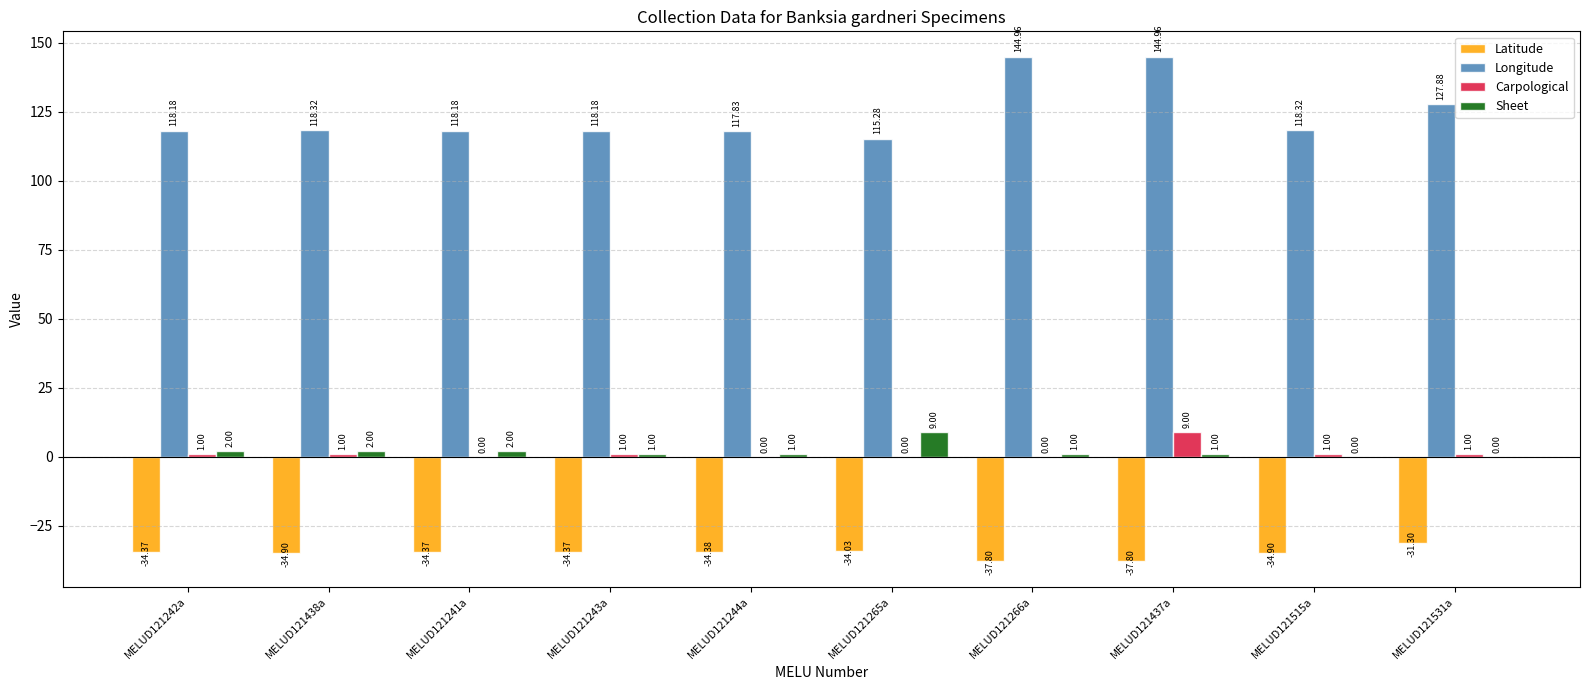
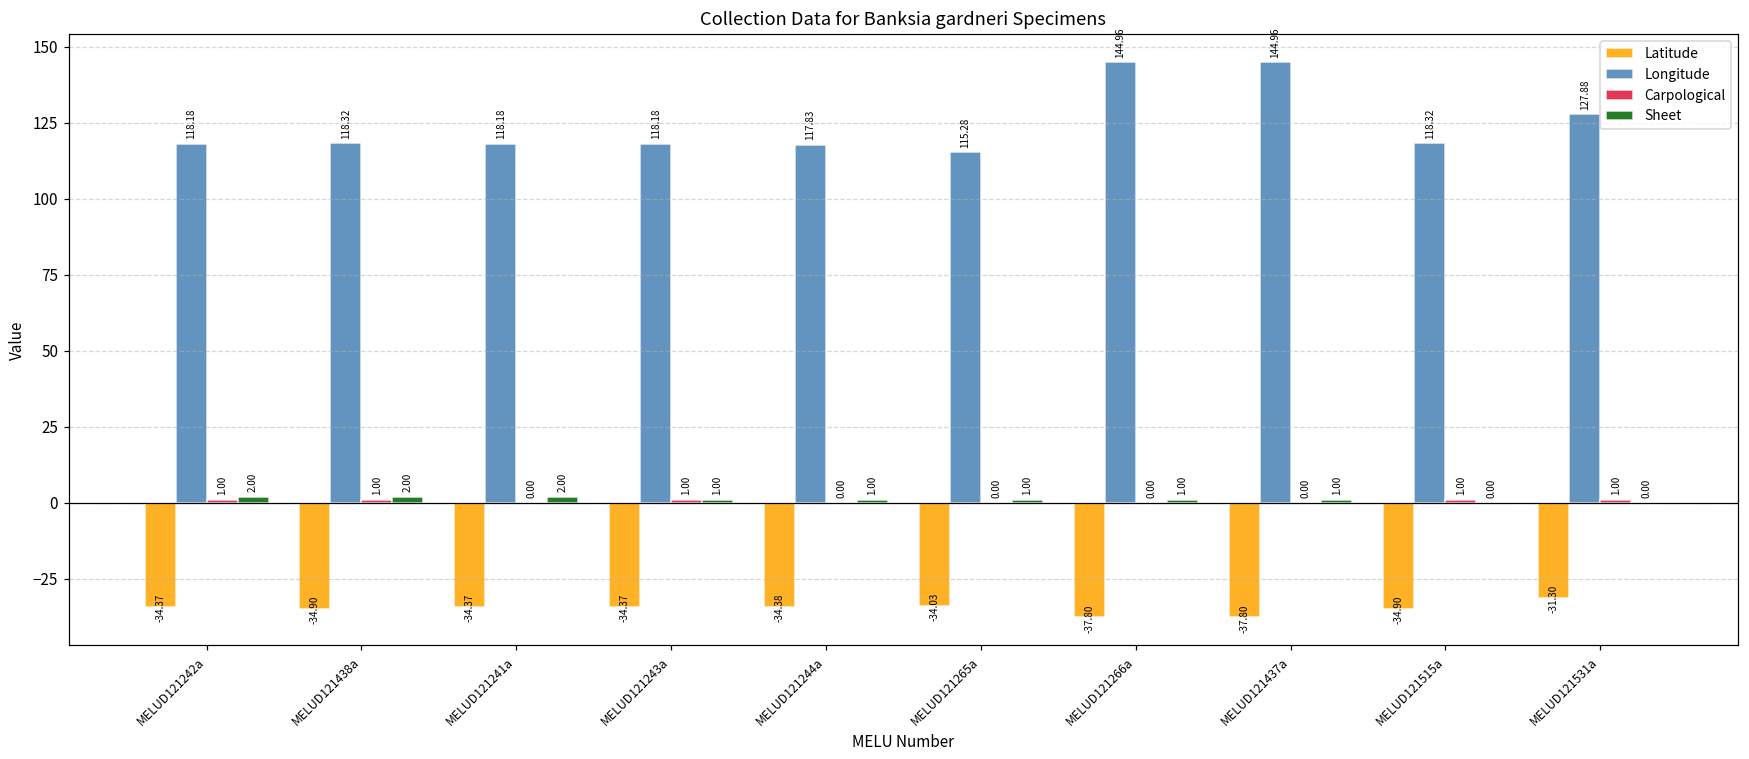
Sheet, MELUD121265a: 9.00 -> 1.00
Carpological, MELUD121437a: 9.00 -> 0.00
